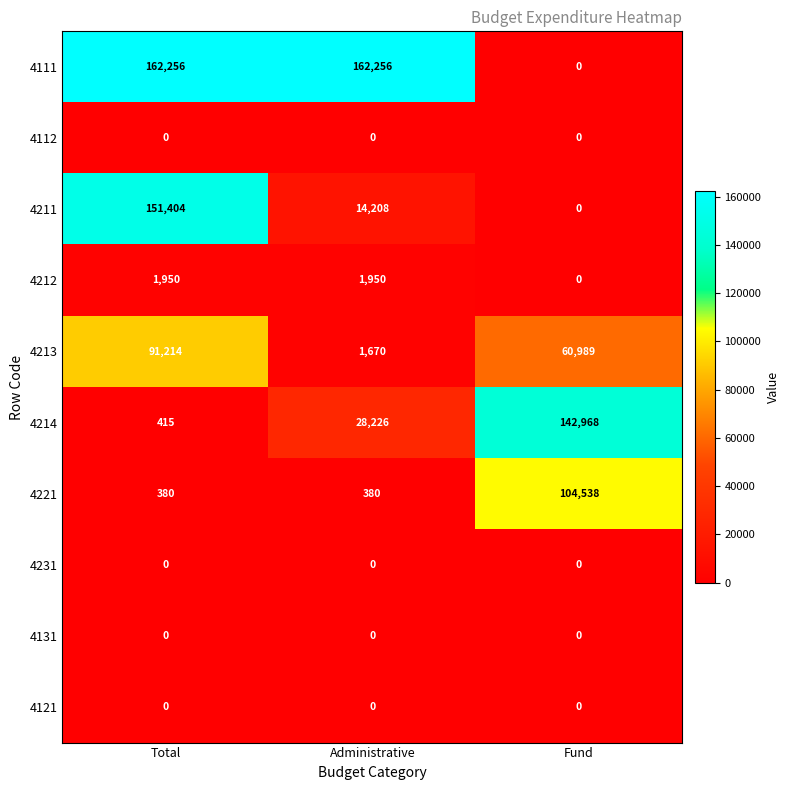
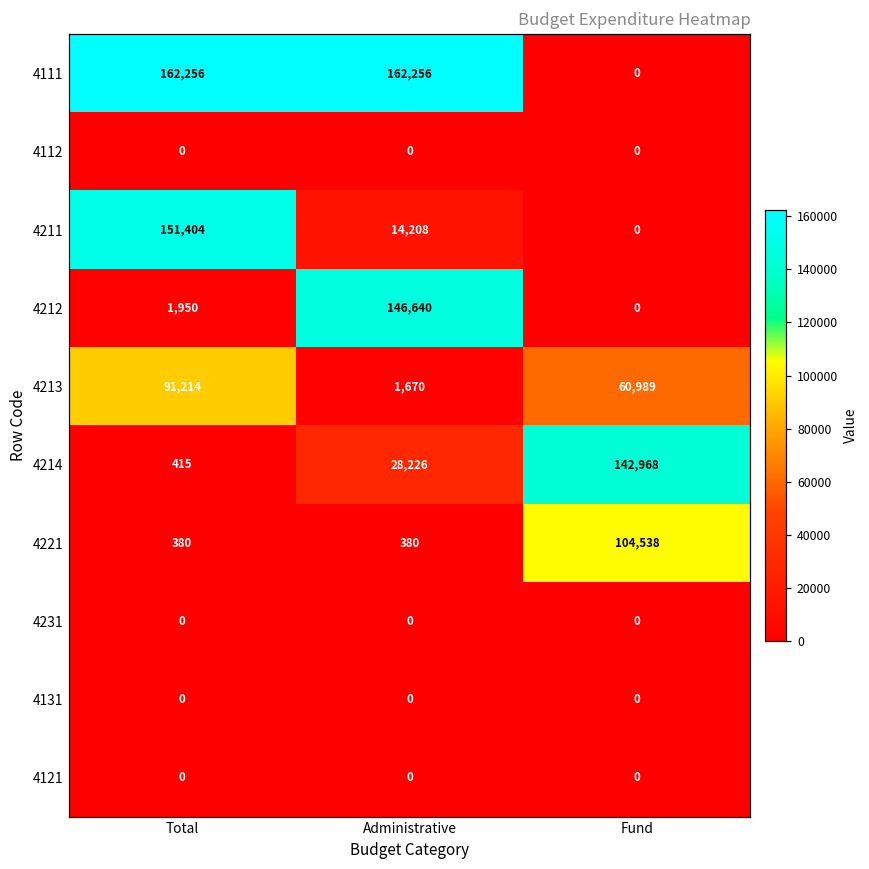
4212, Administrative: 1,950 -> 146,640
